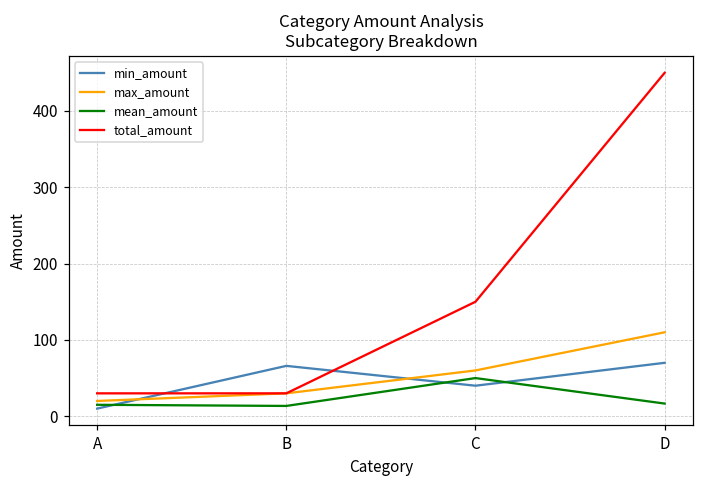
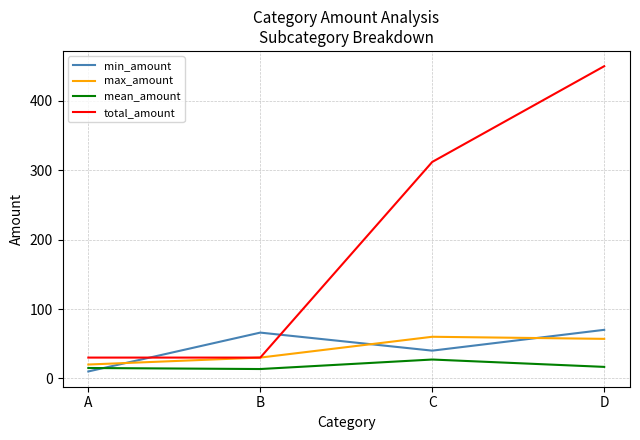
mean_amount, C: 50 -> 30
total_amount, C: 150 -> 310
max_amount, D: 110 -> 60
